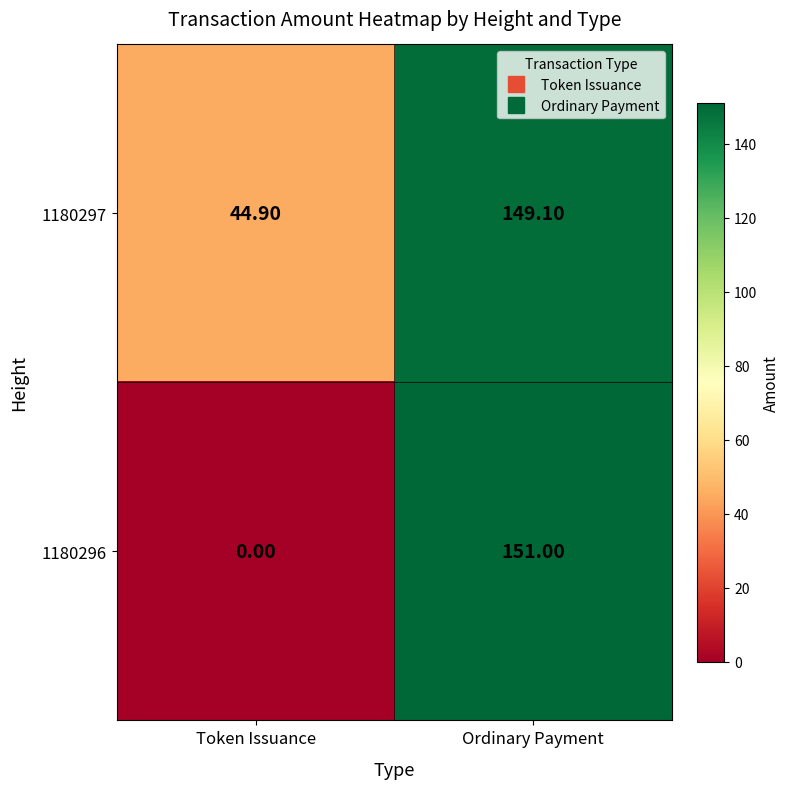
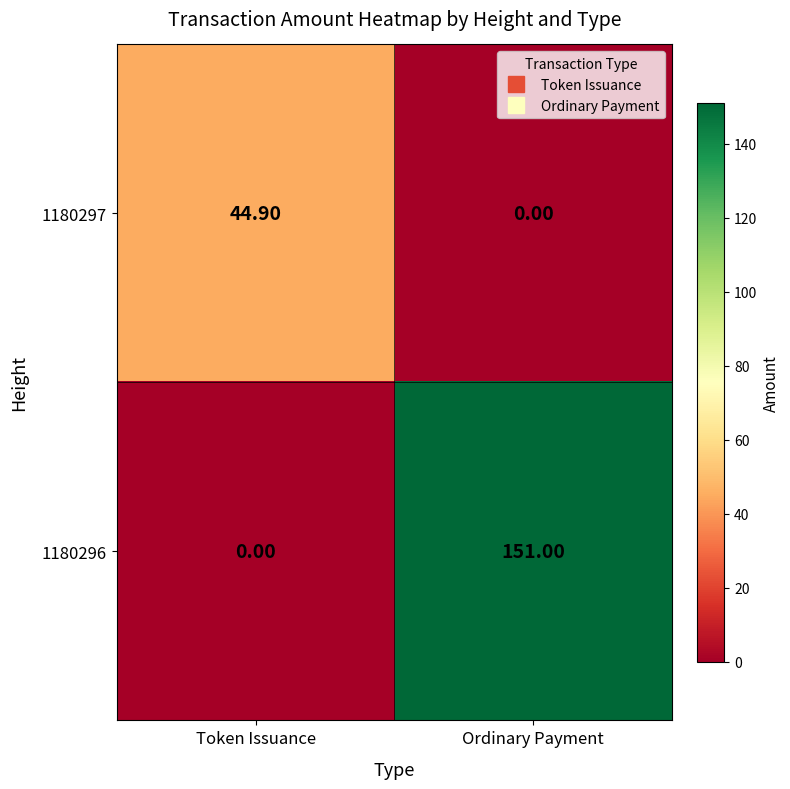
1180297, Ordinary Payment: 149.10 -> 0.00
